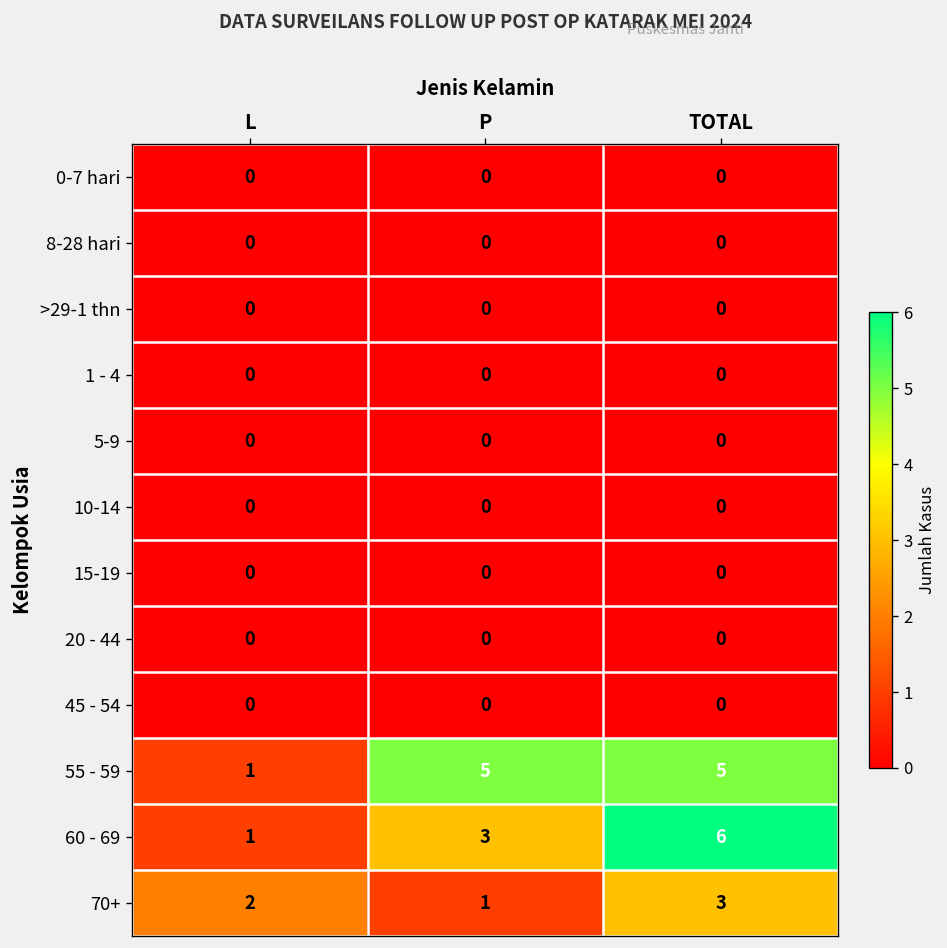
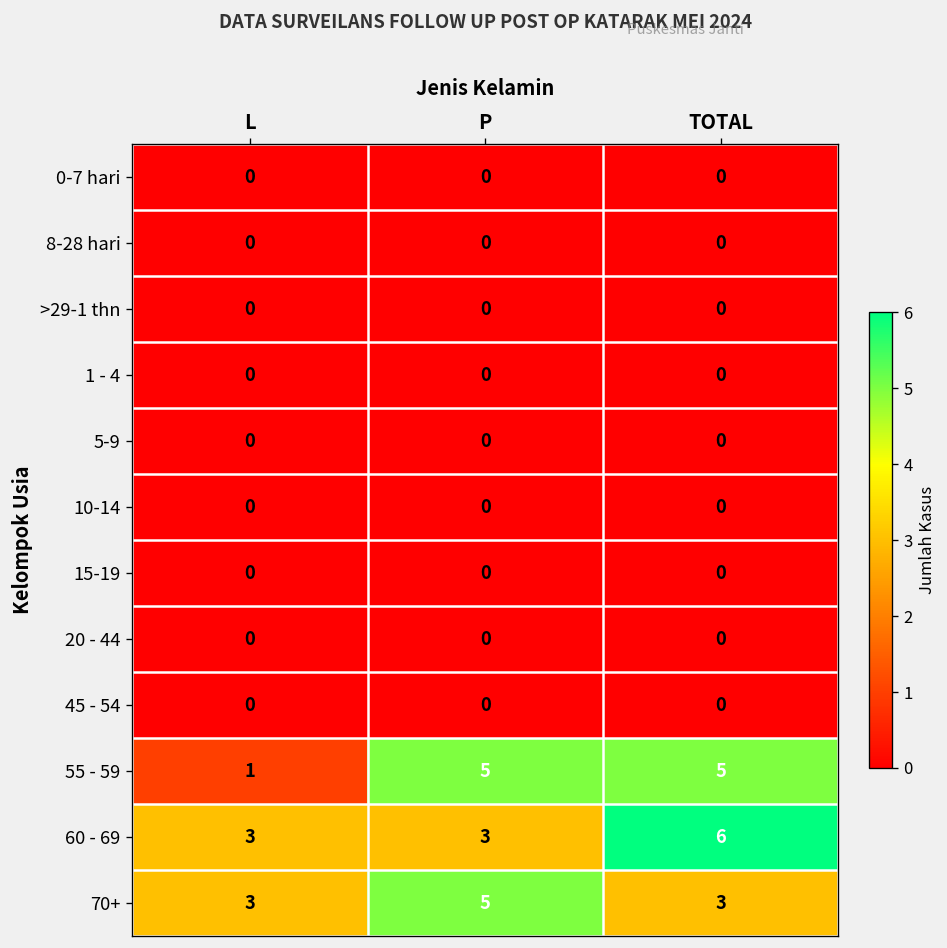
60 - 69, L: 1 -> 3
70+, L: 2 -> 3
70+, P: 1 -> 5
